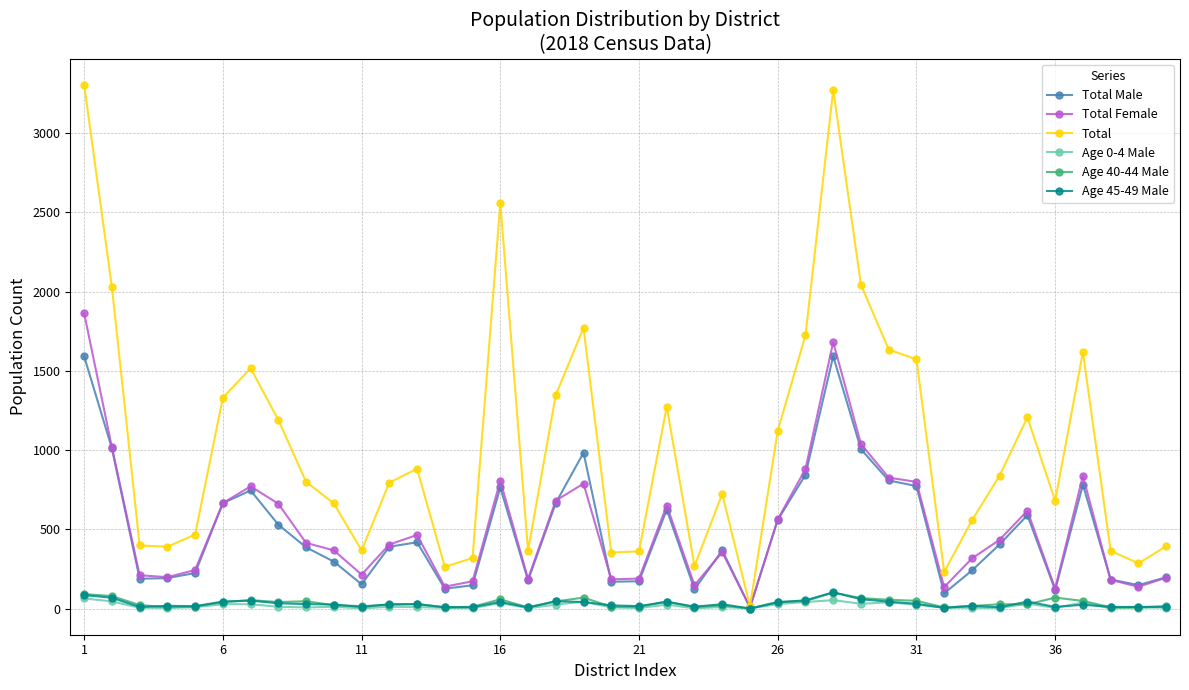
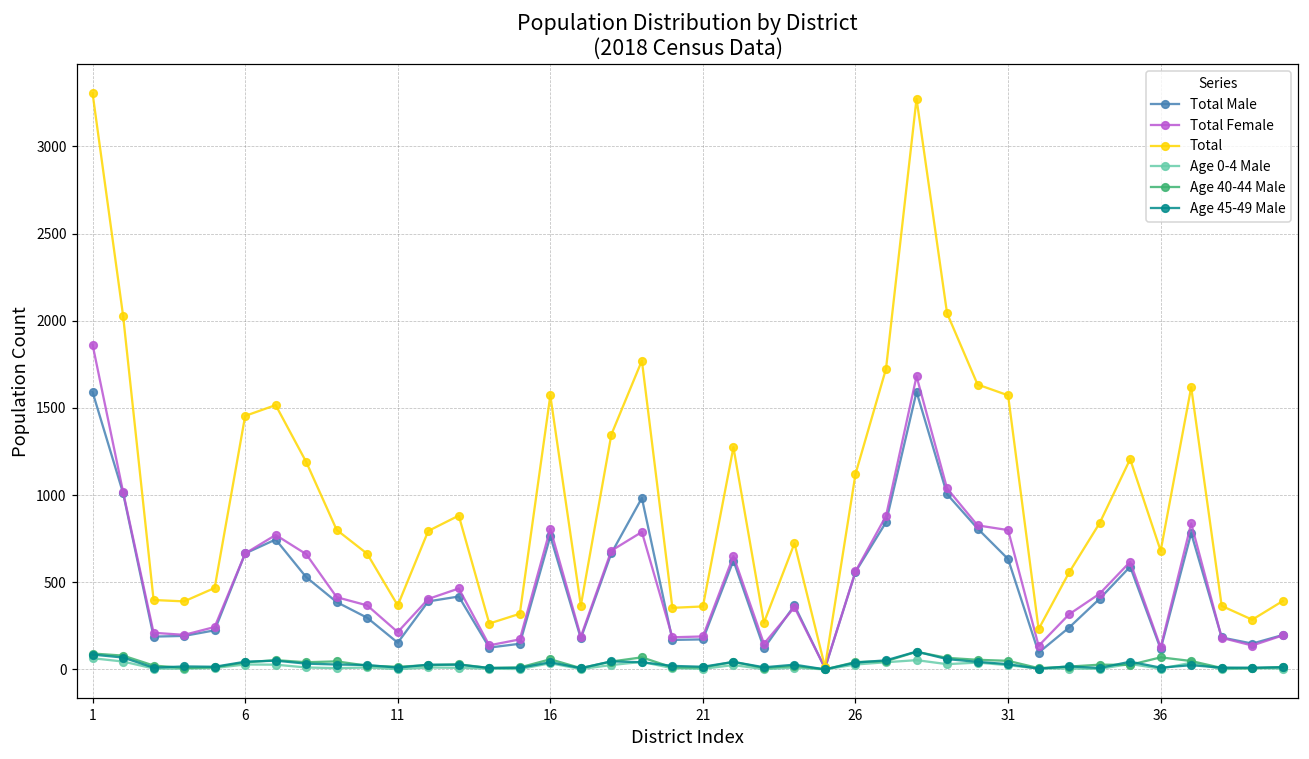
Total, 6: 1330 -> 1450
Total, 16: 2560 -> 1570
Total Male, 31: 770 -> 630
